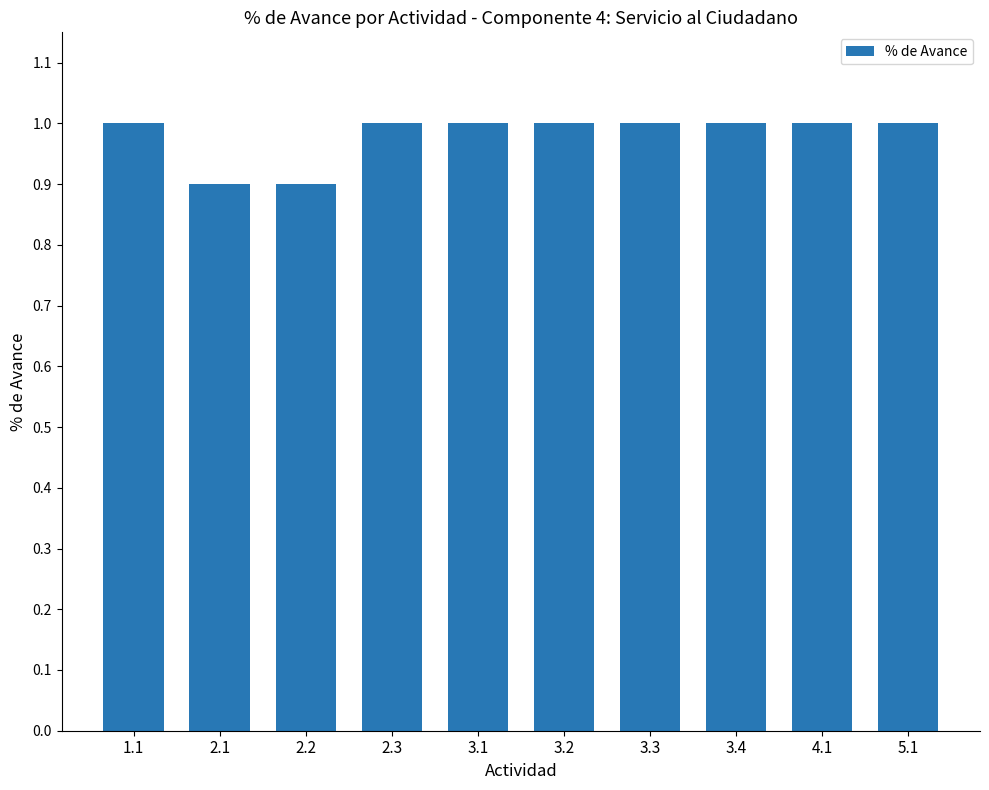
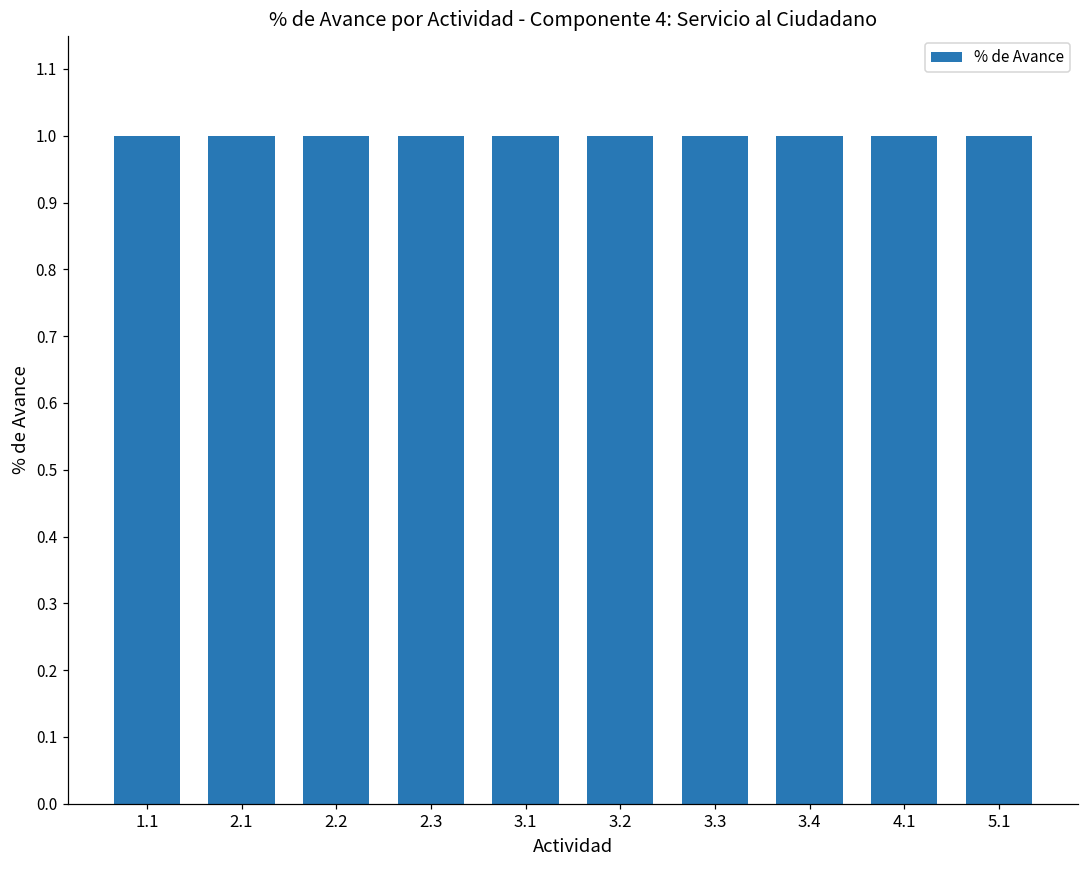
2.1: 0.9 -> 1.0
2.2: 0.9 -> 1.0
